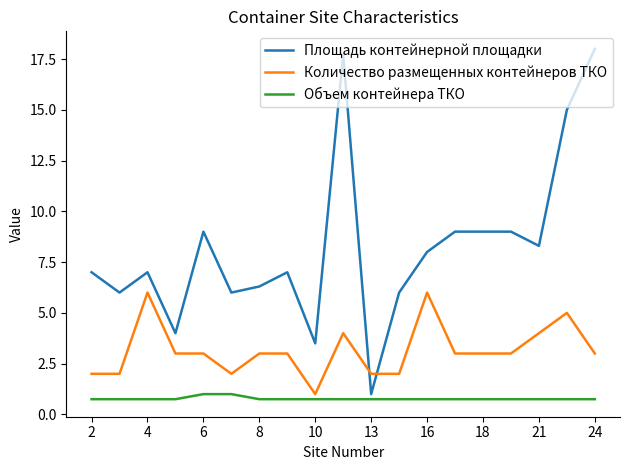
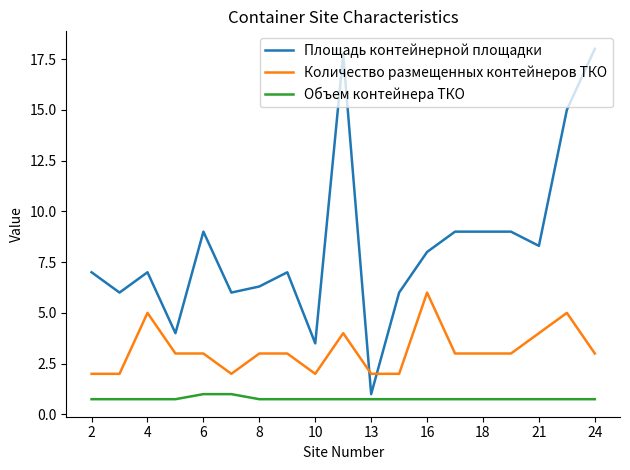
Количество размещенных контейнеров ТКО, 4: 6 -> 5
Количество размещенных контейнеров ТКО, 10: 1 -> 2
